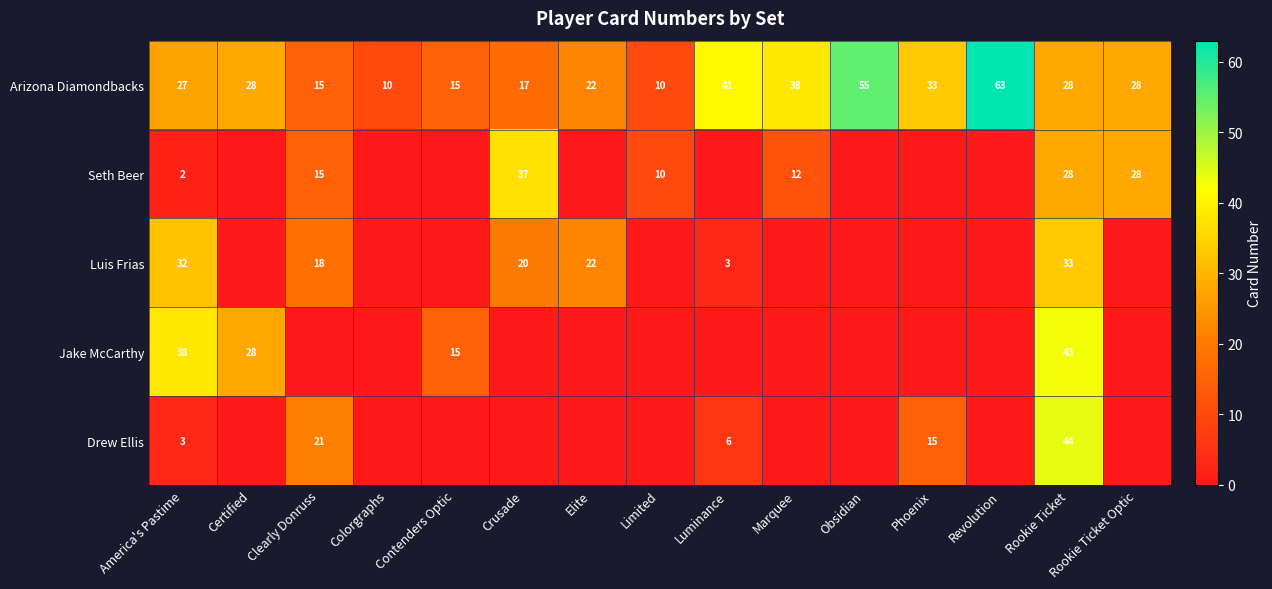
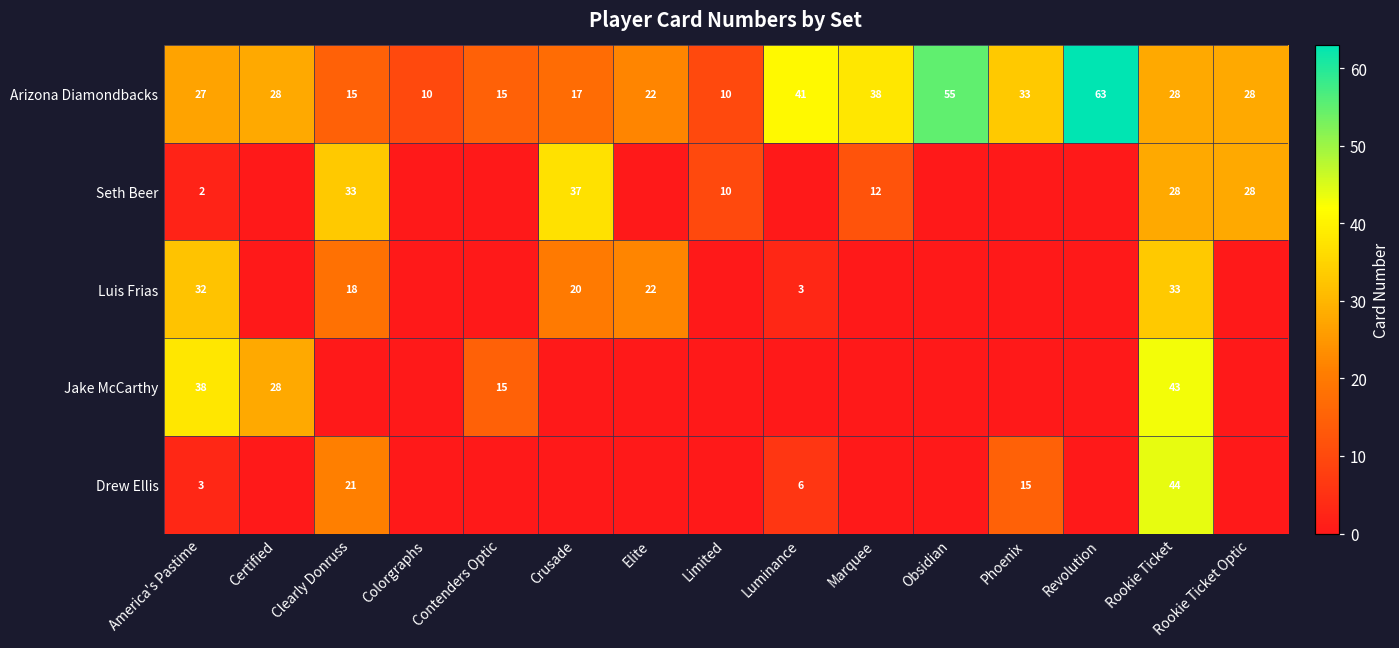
Seth Beer, Clearly Donruss: 15 -> 33
